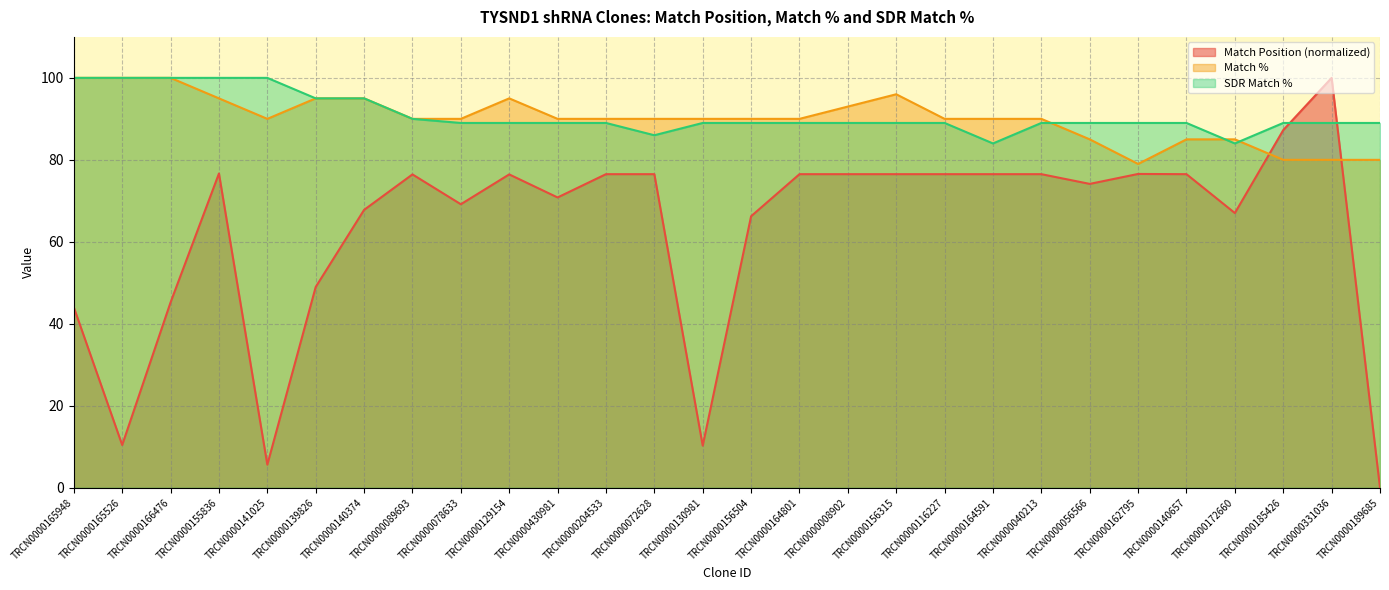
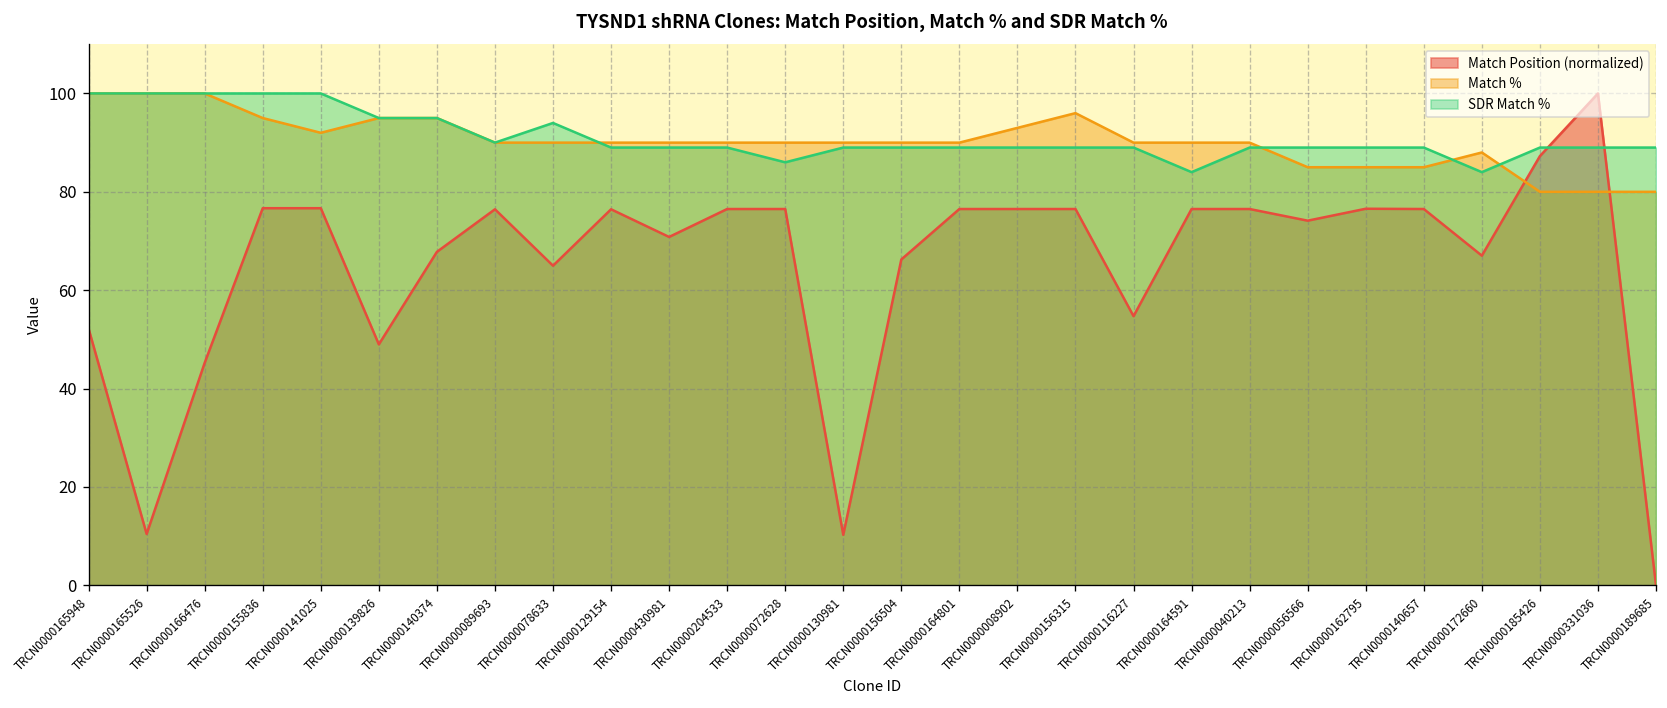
Match Position (normalized), TRCN0000165948: 44 -> 52
Match Position (normalized), TRCN0000141025: 6 -> 77
Match %, TRCN0000141025: 90 -> 92
Match Position (normalized), TRCN0000078633: 69 -> 65
SDR Match %, TRCN0000078633: 89 -> 94
Match %, TRCN0000129154: 95 -> 90
Match Position (normalized), TRCN0000116227: 77 -> 55
Match %, TRCN0000162795: 79 -> 85
Match %, TRCN0000172660: 85 -> 88
